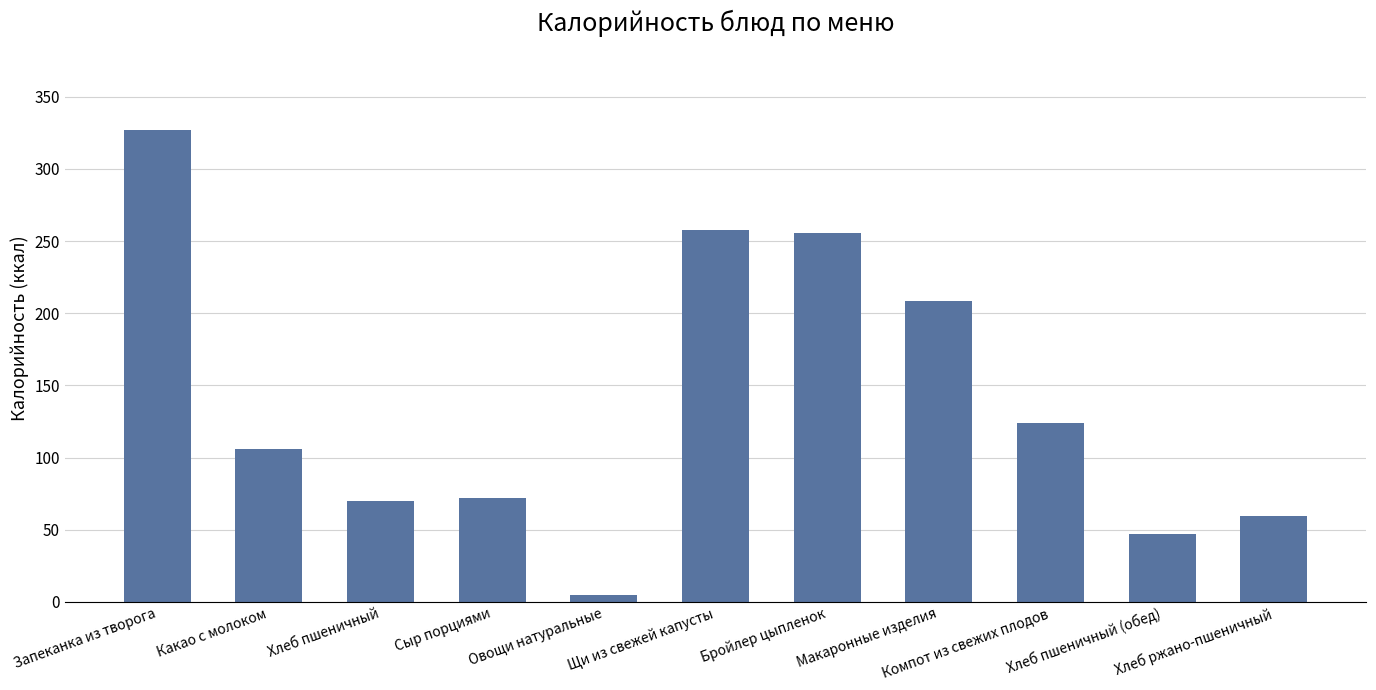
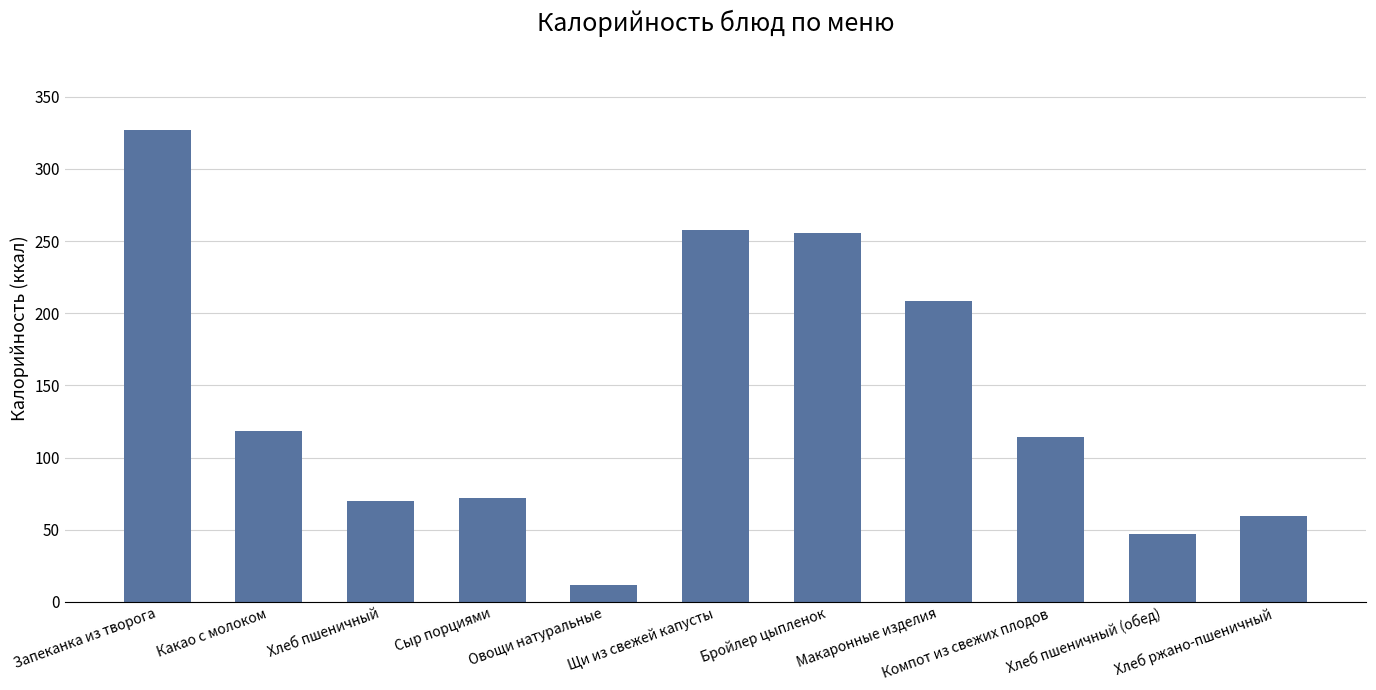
Какао с молоком: 106 -> 119
Овощи натуральные: 5 -> 12
Компот из свежих плодов: 124 -> 115
